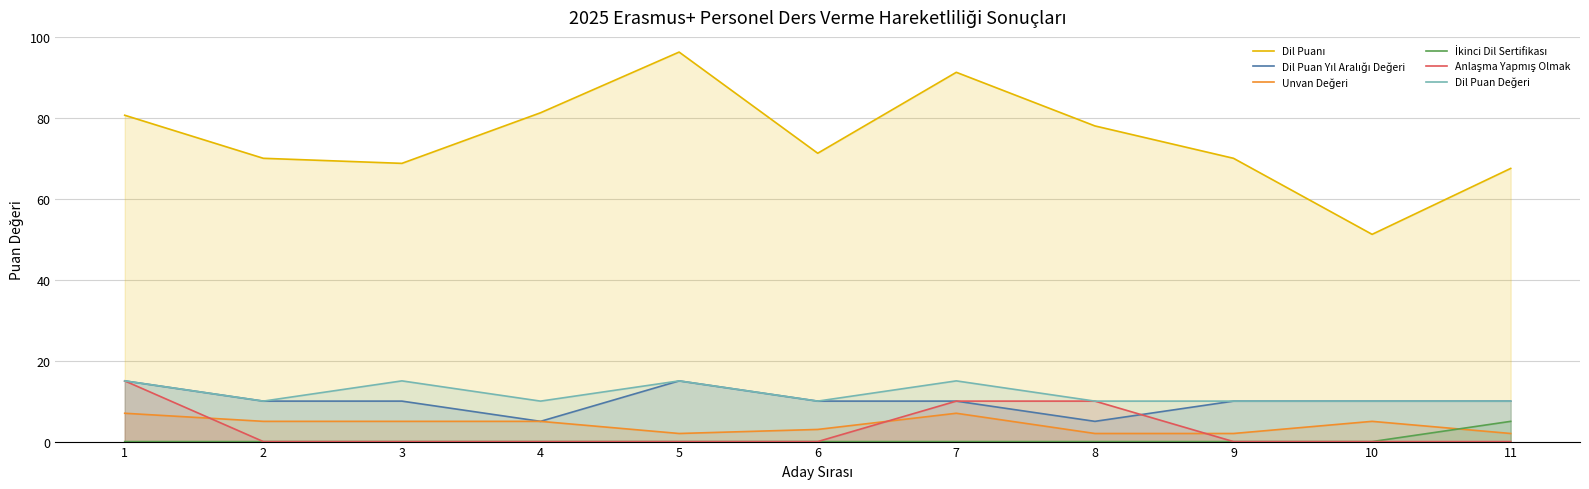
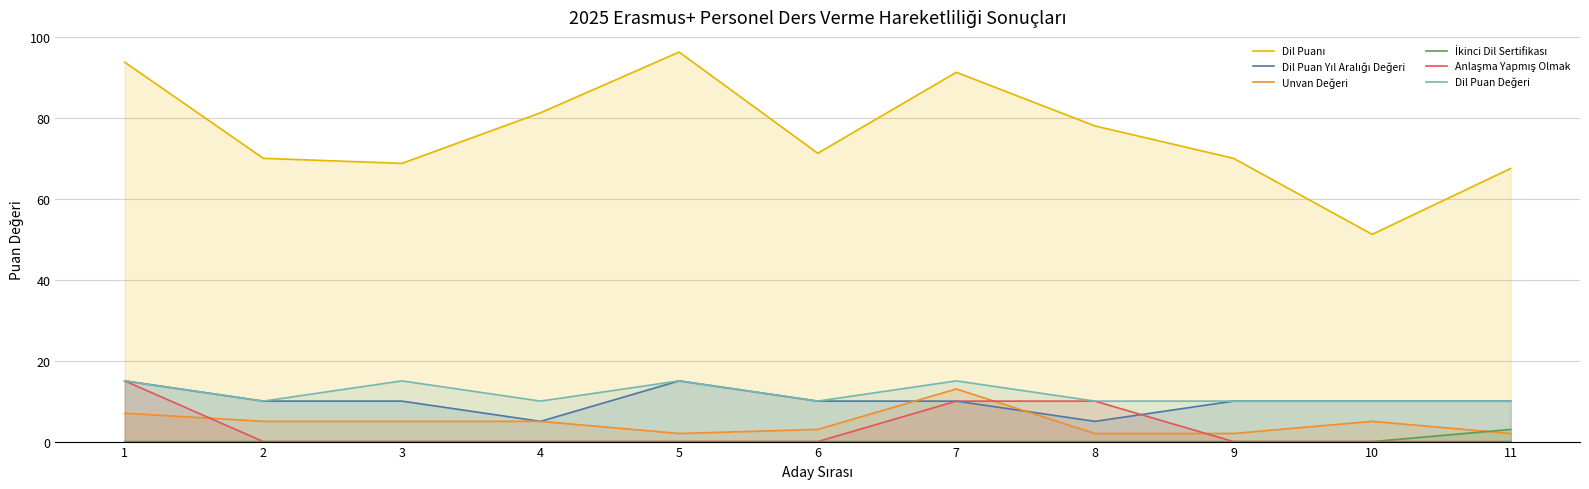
Dil Puanı, 1: 81 -> 94
Unvan Değeri, 7: 7 -> 13
İkinci Dil Sertifikası, 11: 5 -> 3
